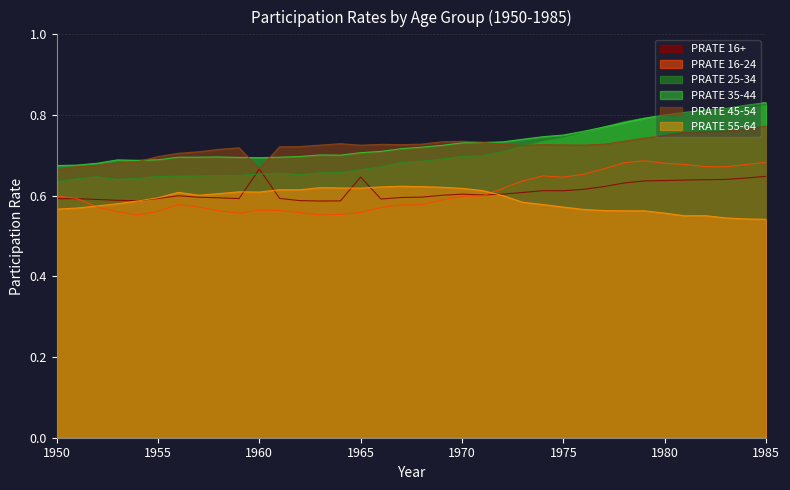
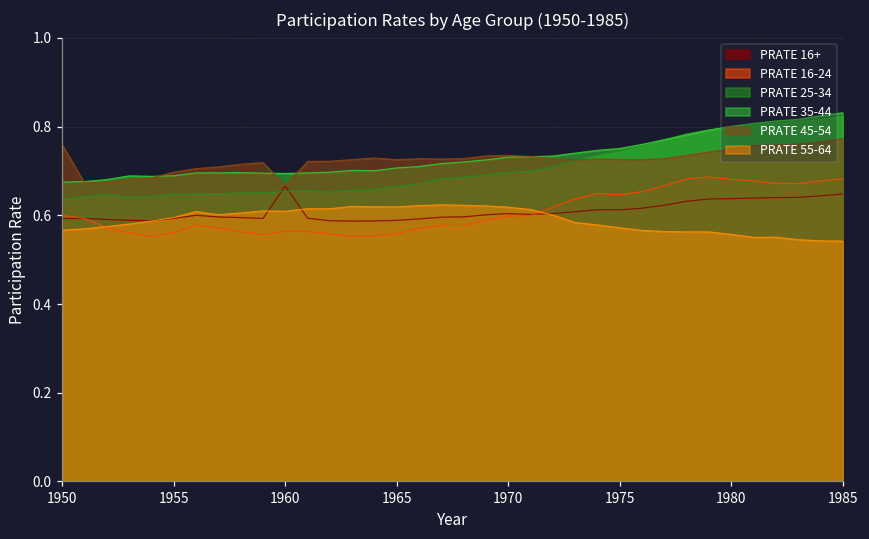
PRATE 45-54, 1950: 0.66 -> 0.76
PRATE 16+, 1965: 0.65 -> 0.59
